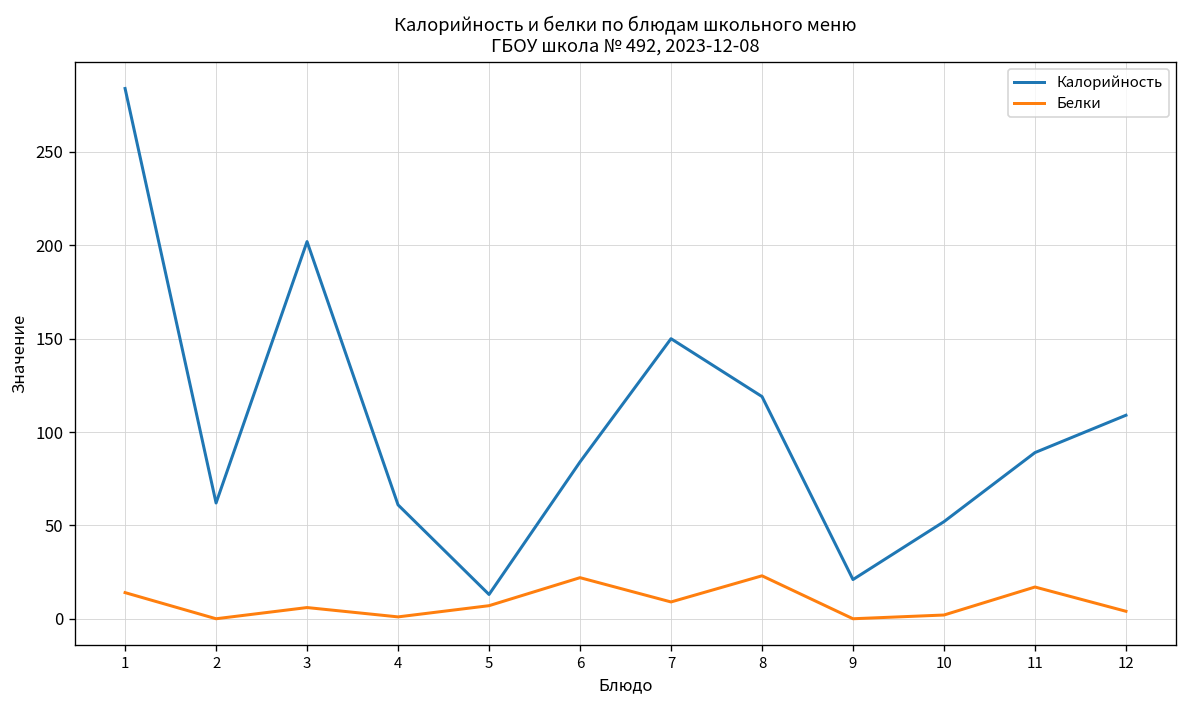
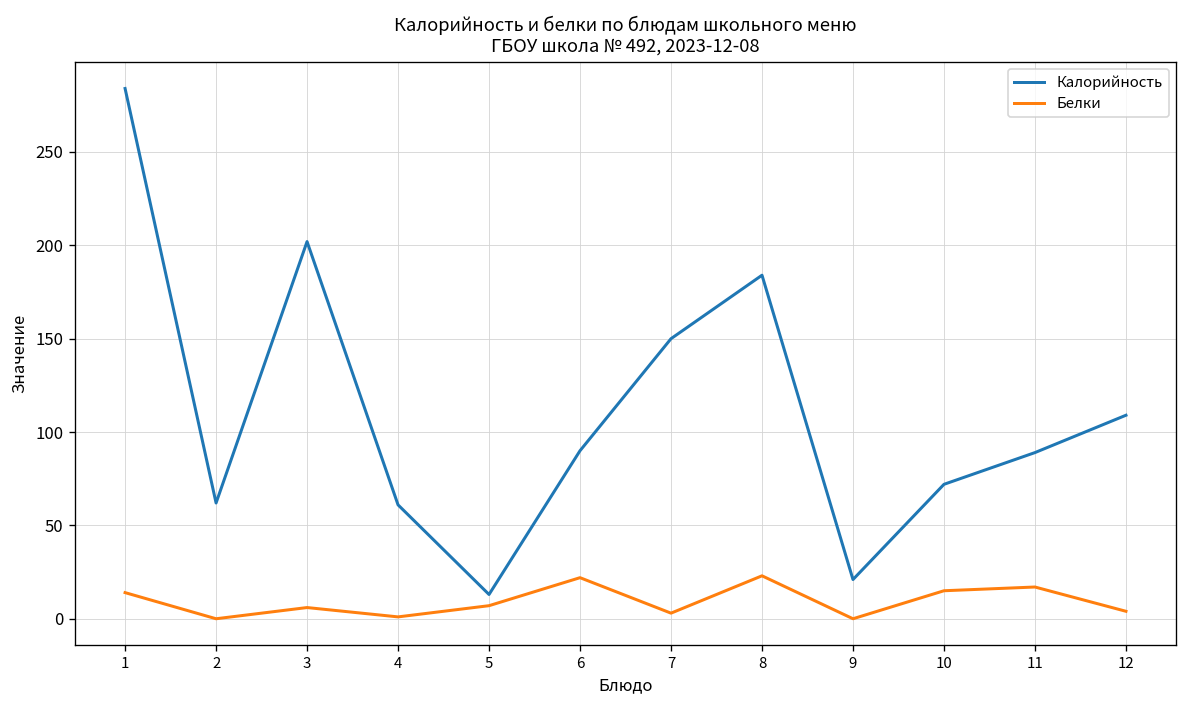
Калорийность, 6: 84 -> 90
Белки, 7: 9 -> 3
Калорийность, 8: 119 -> 184
Калорийность, 10: 52 -> 72
Белки, 10: 2 -> 15
